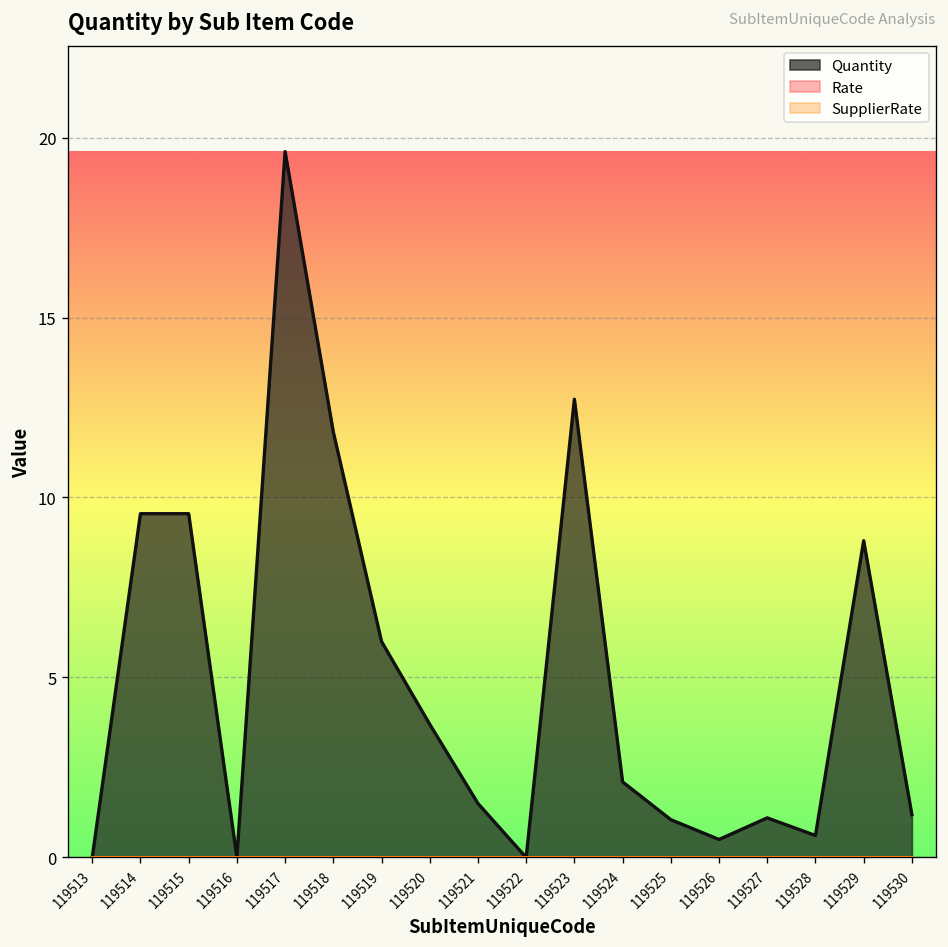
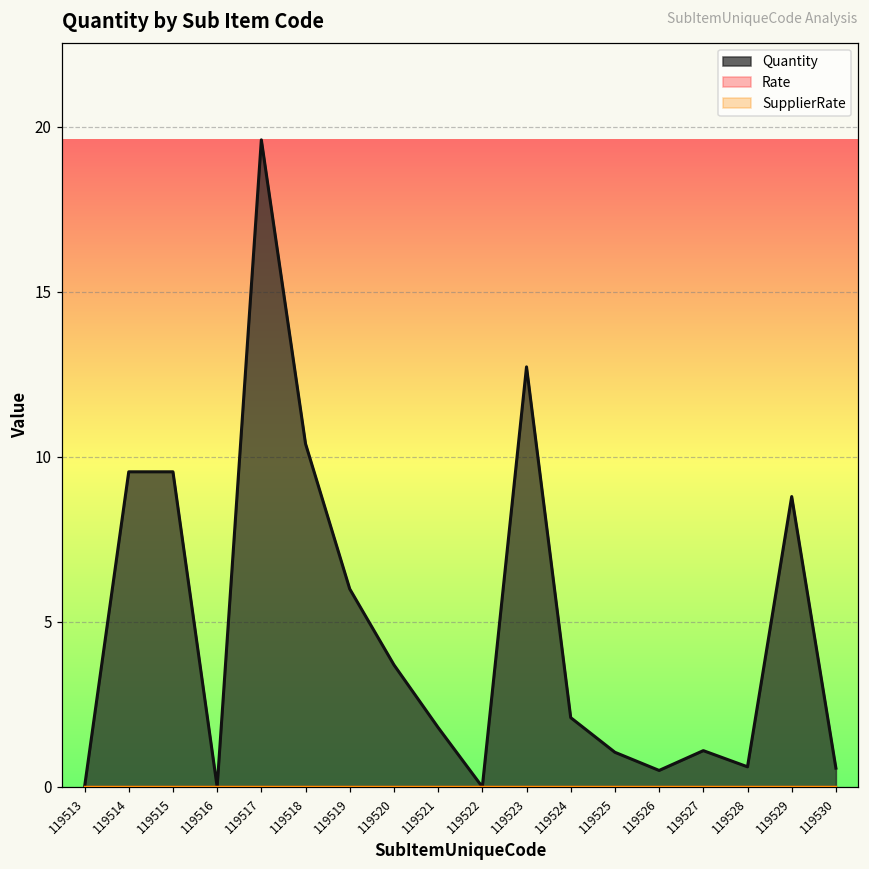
Quantity, 119518: 11.8 -> 10.4
Quantity, 119521: 1.5 -> 1.8
Quantity, 119530: 1.2 -> 0.6
